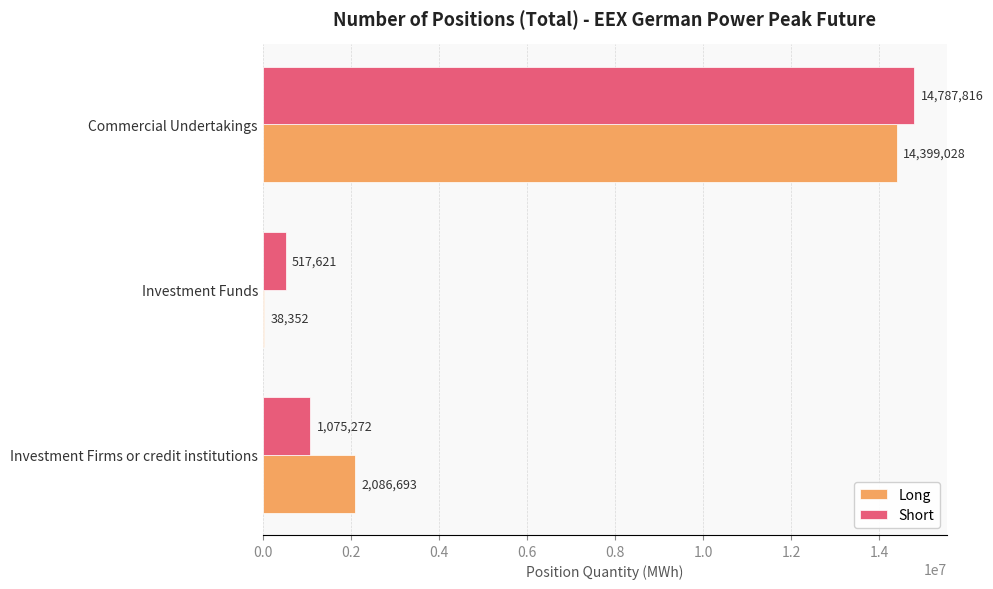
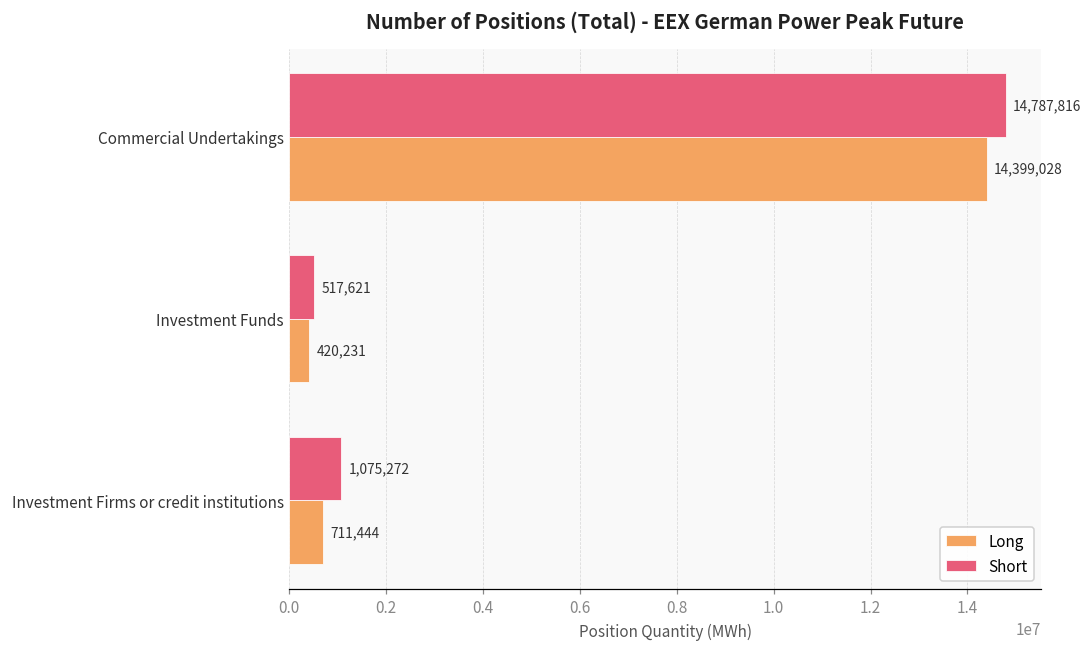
Long, Investment Funds: 38,352 -> 420,231
Long, Investment Firms or credit institutions: 2,086,693 -> 711,444
